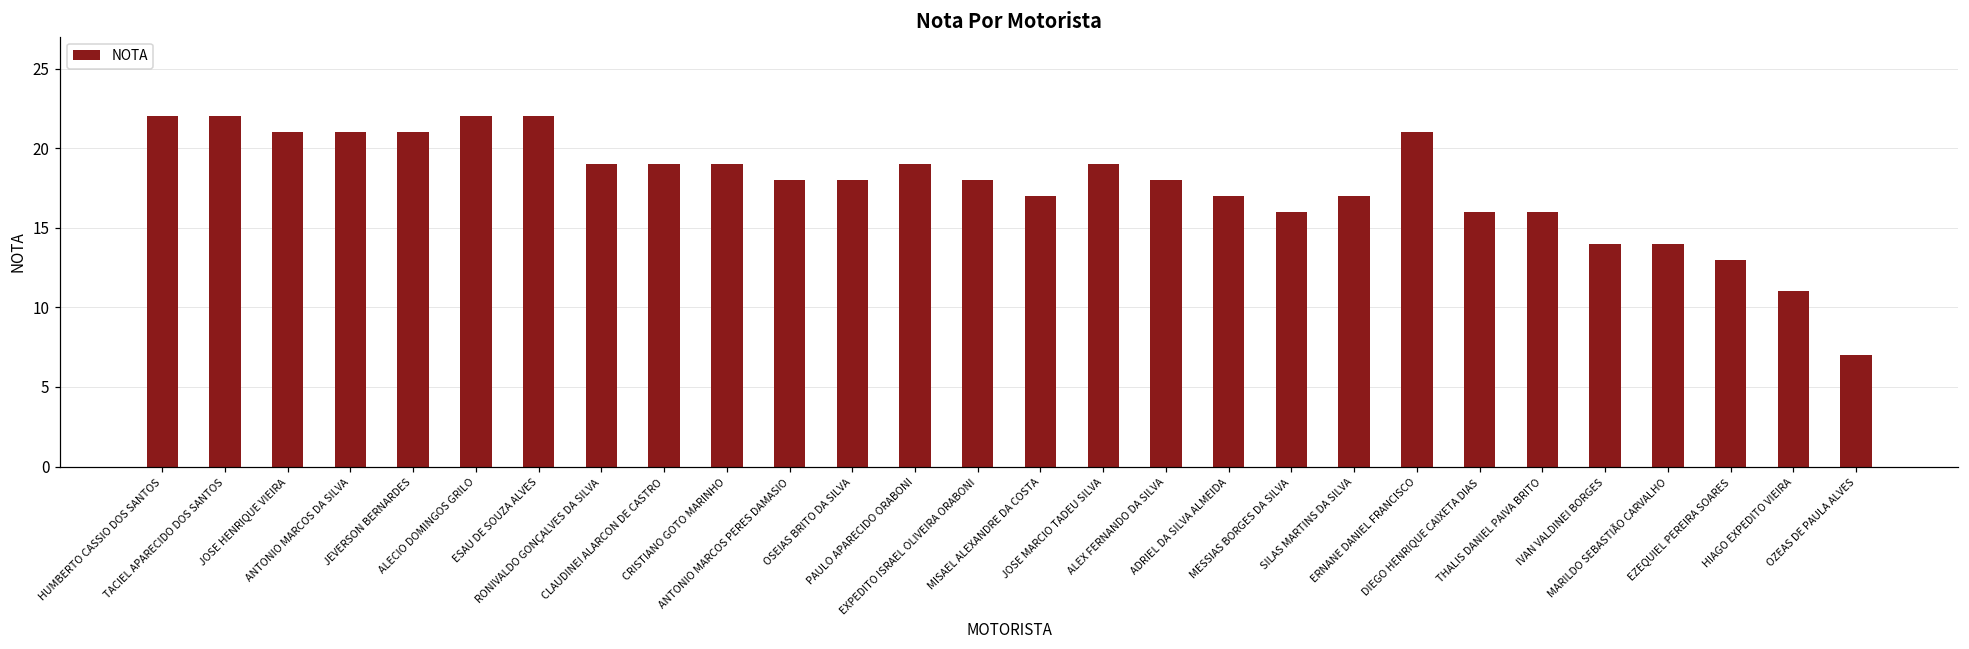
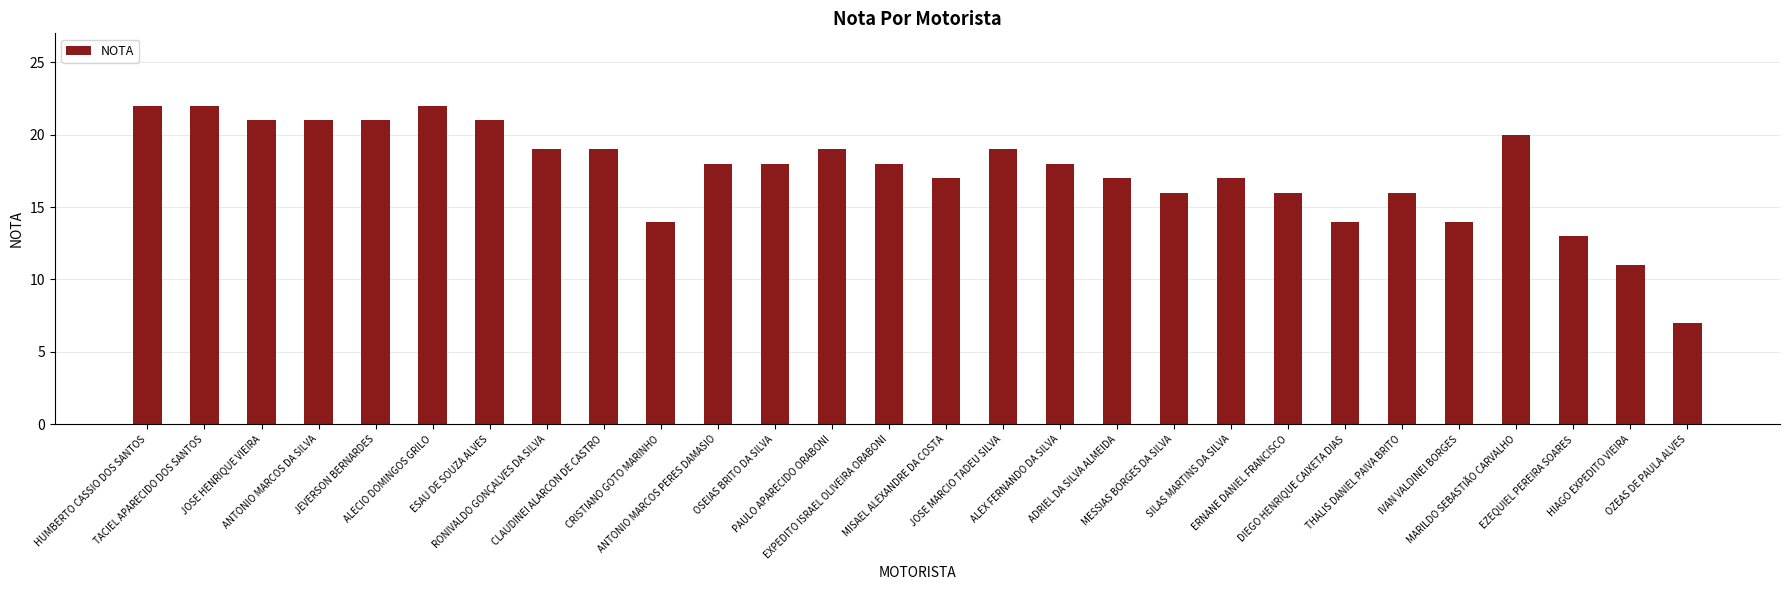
ESAU DE SOUZA ALVES: 22 -> 21
CRISTIANO GOTO MARINHO: 19 -> 14
ERNANE DANIEL FRANCISCO: 21 -> 16
DIEGO HENRIQUE CAIXETA DIAS: 16 -> 14
MARILDO SEBASTIÃO CARVALHO: 14 -> 20
